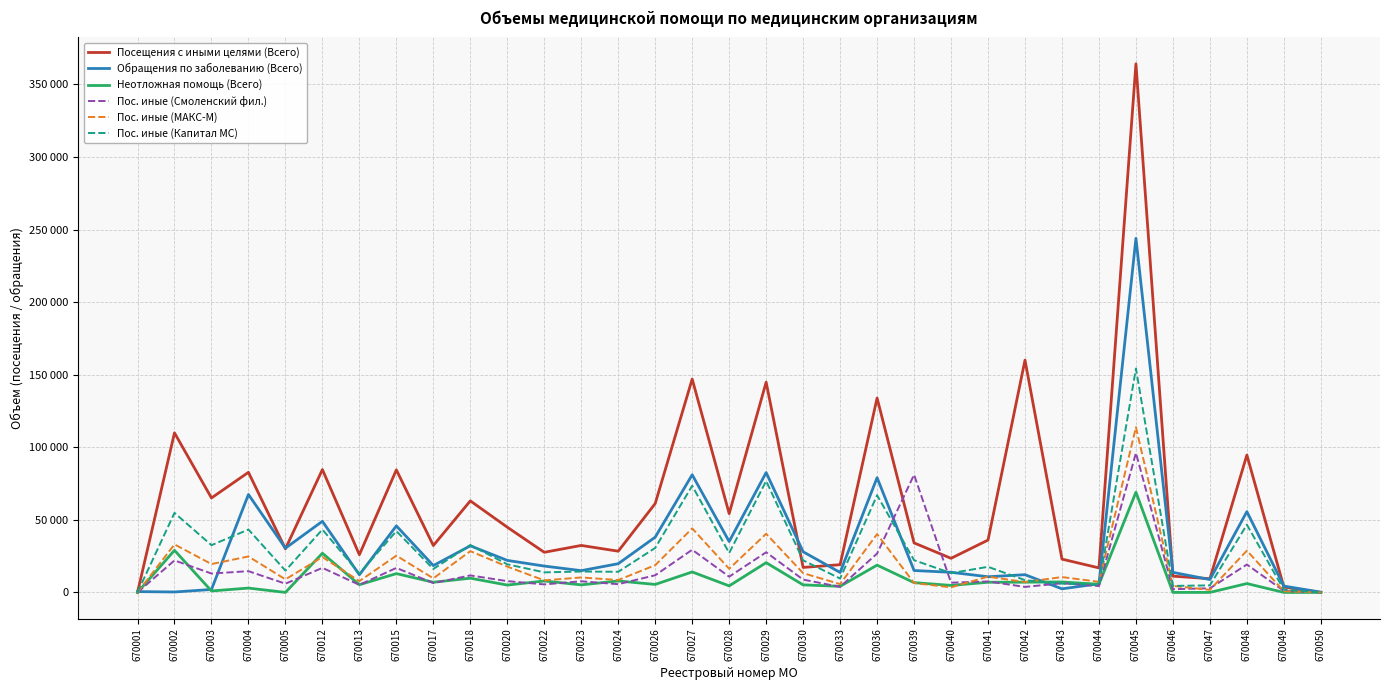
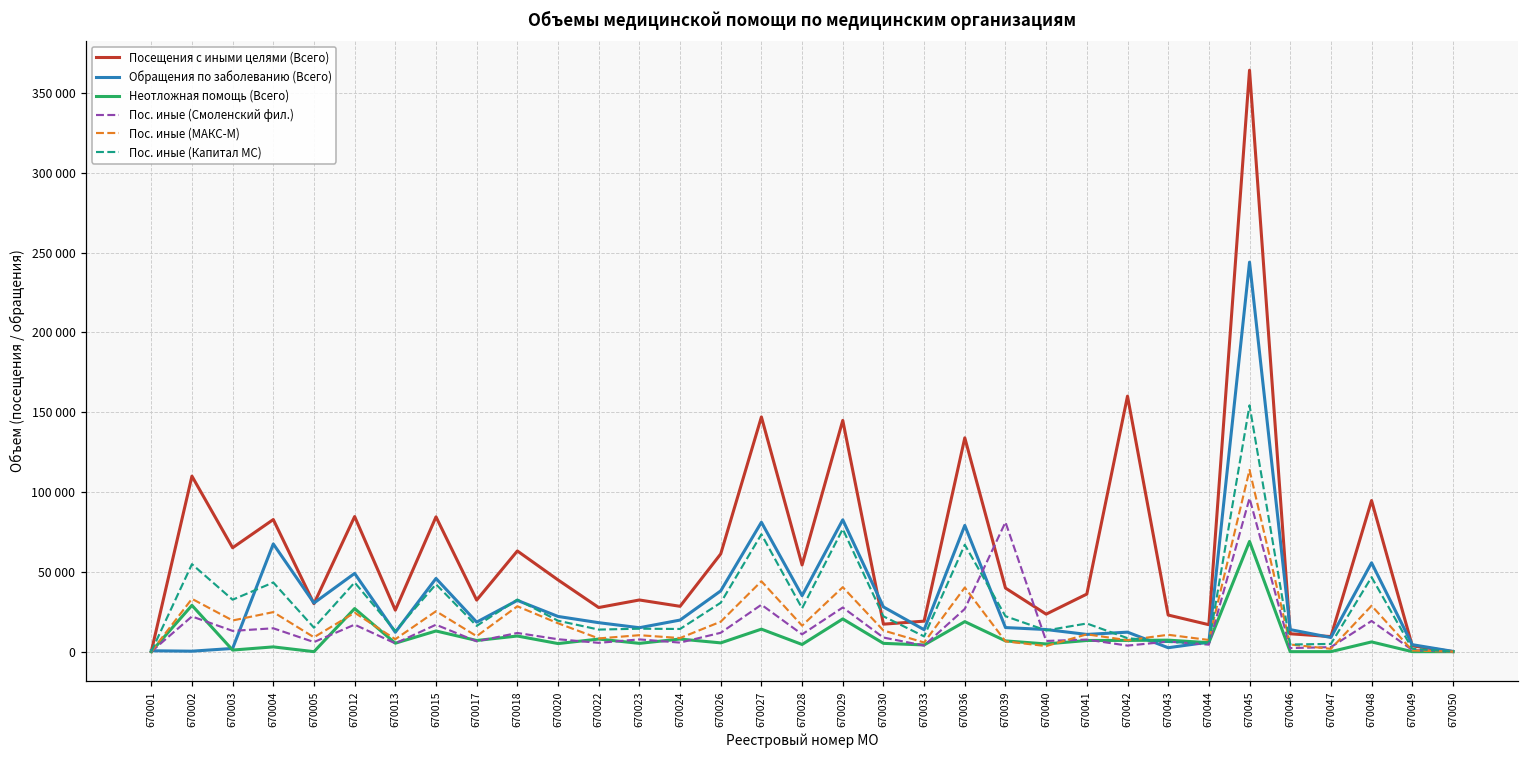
Посещения с иными целями (Всего), 670039: 34000 -> 40000
